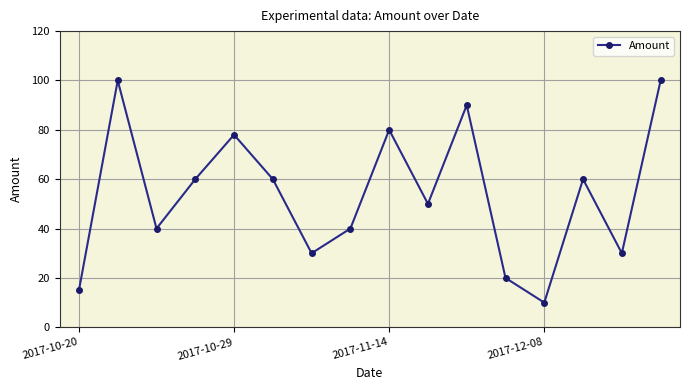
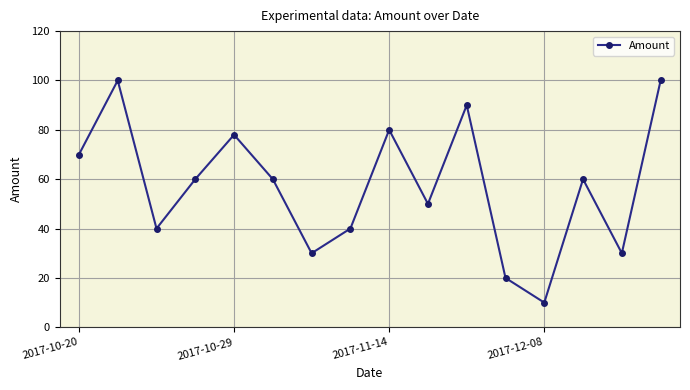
2017-10-20: 15 -> 70
